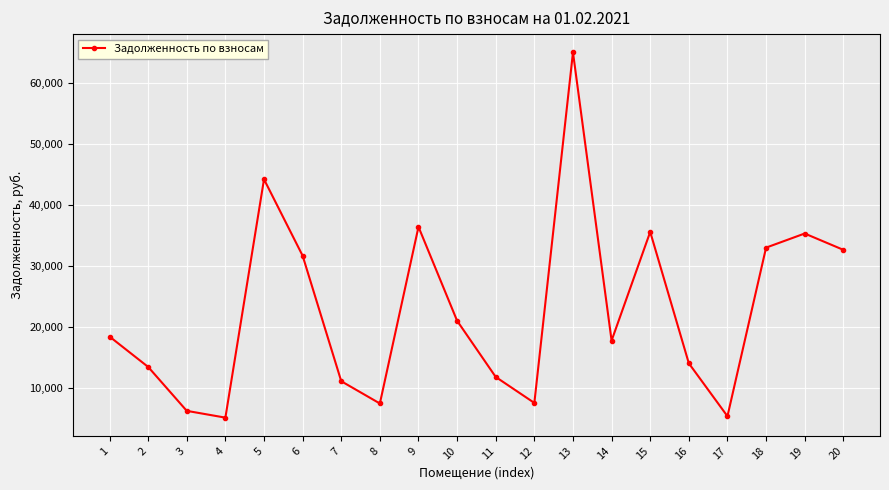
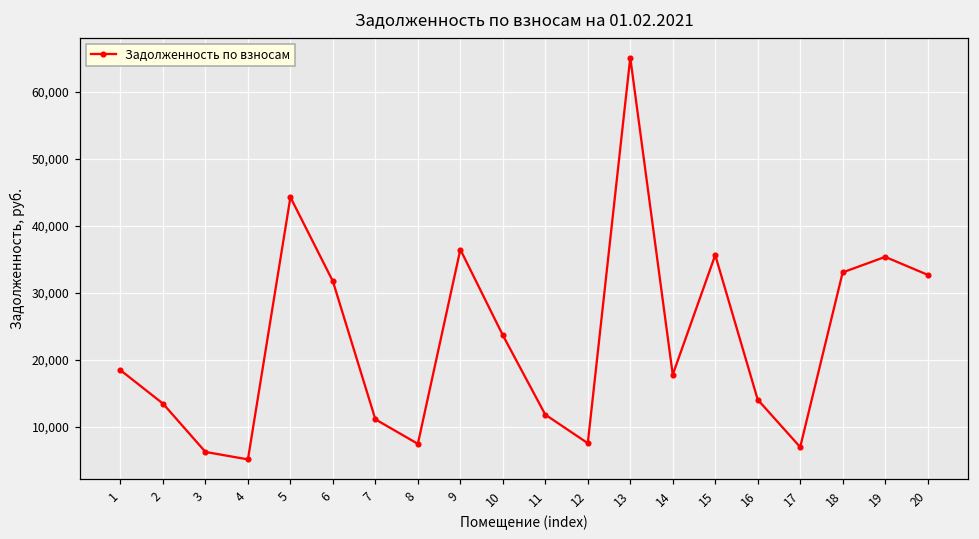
10: 21,000 -> 24,000
17: 5,000 -> 7,000
